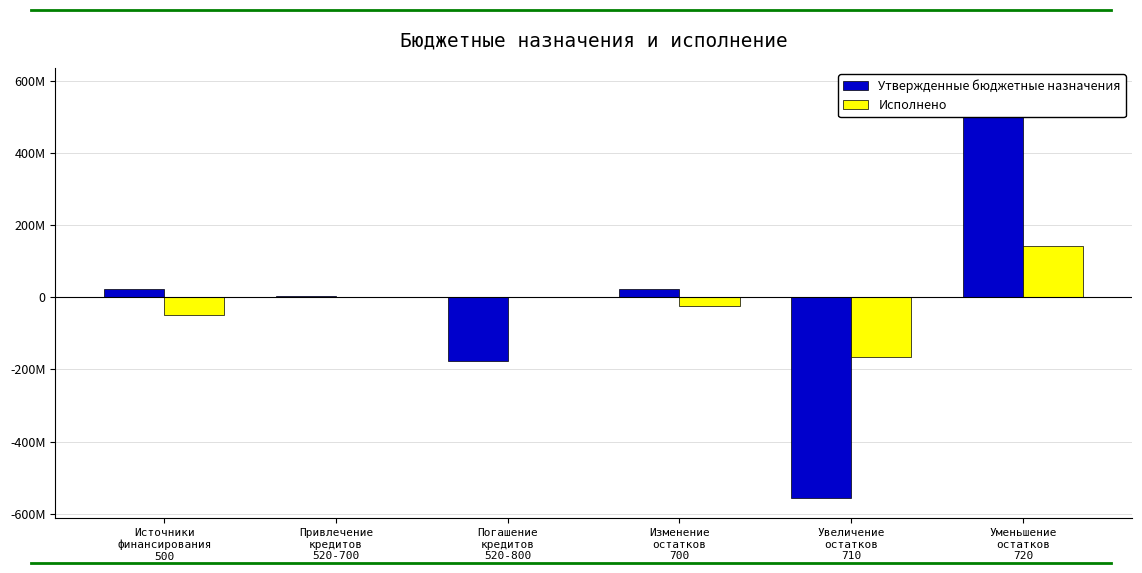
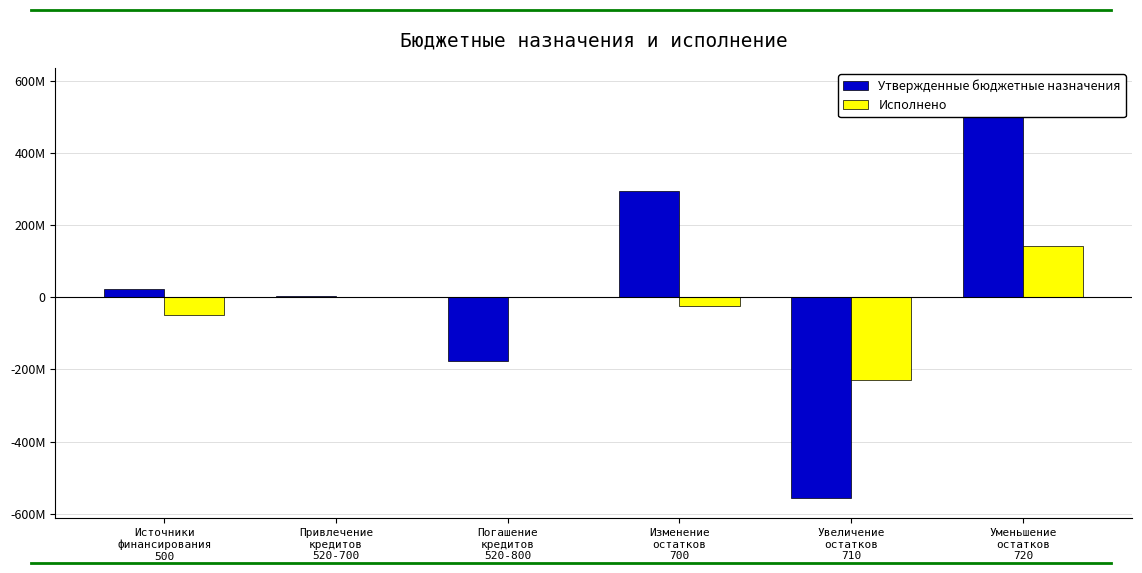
Утвержденные бюджетные назначения, Изменение остатков 700: 20000000 -> 300000000
Исполнено, Увеличение остатков 710: -170000000 -> -230000000
